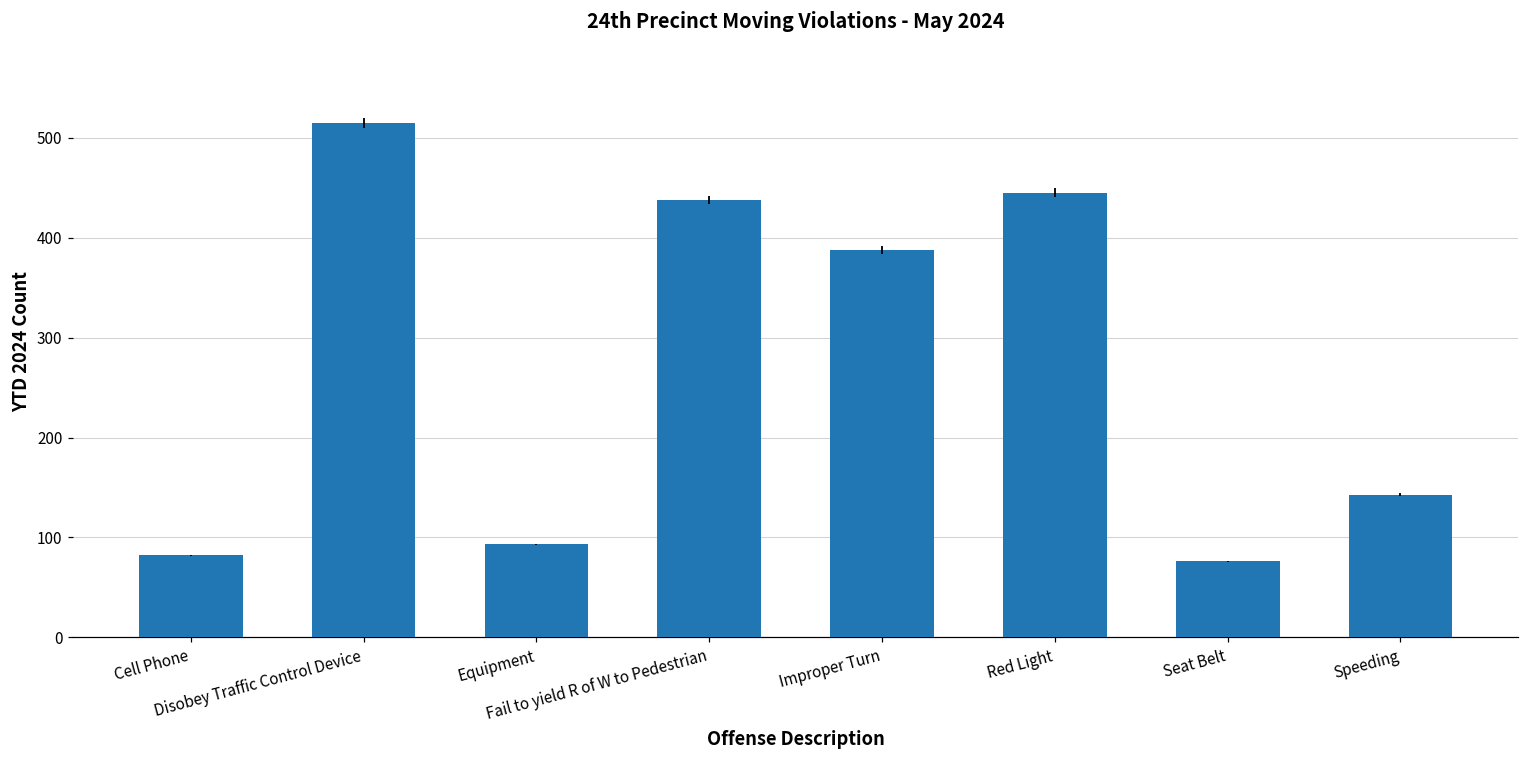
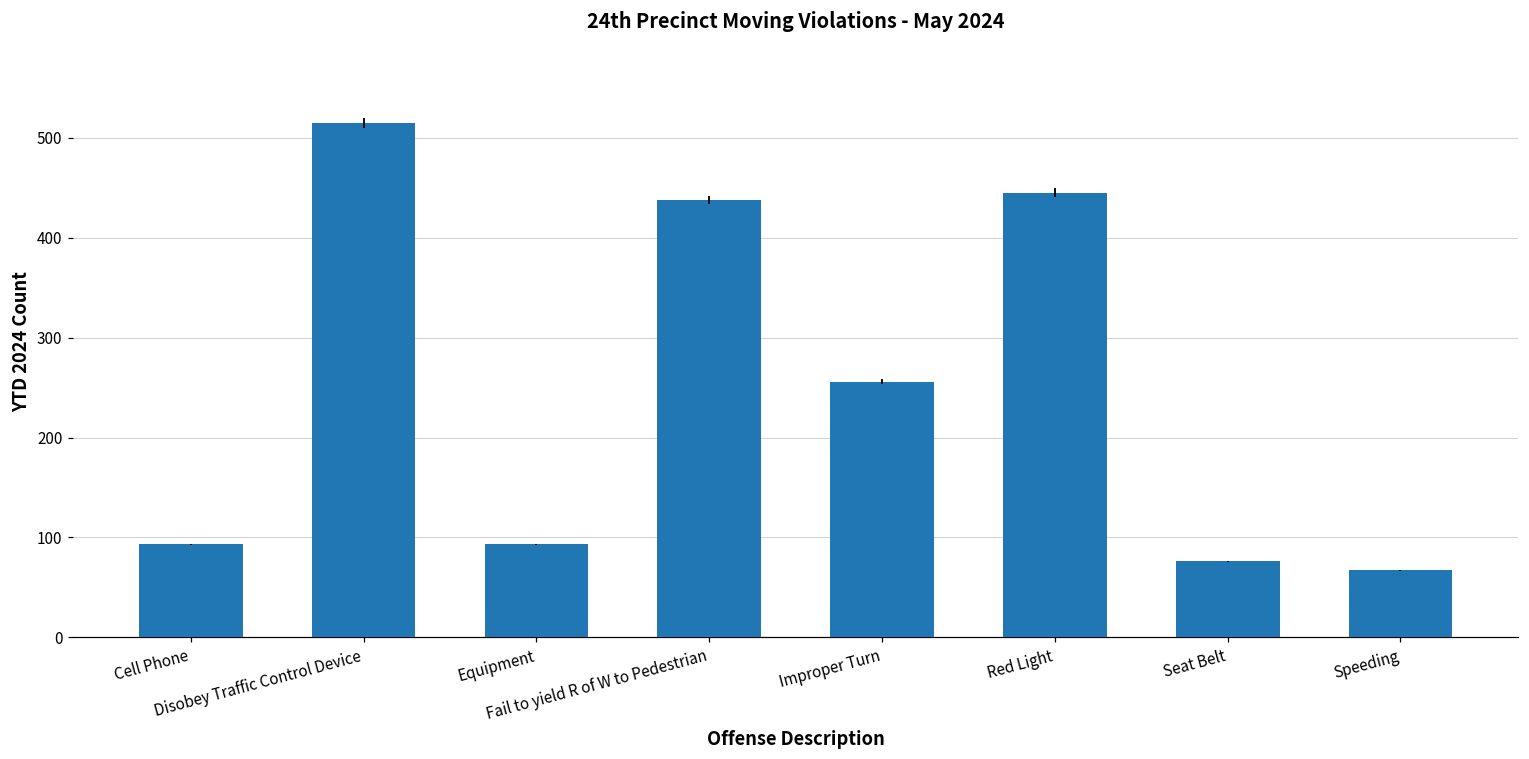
Cell Phone: 80 -> 90
Improper Turn: 390 -> 260
Speeding: 140 -> 70
